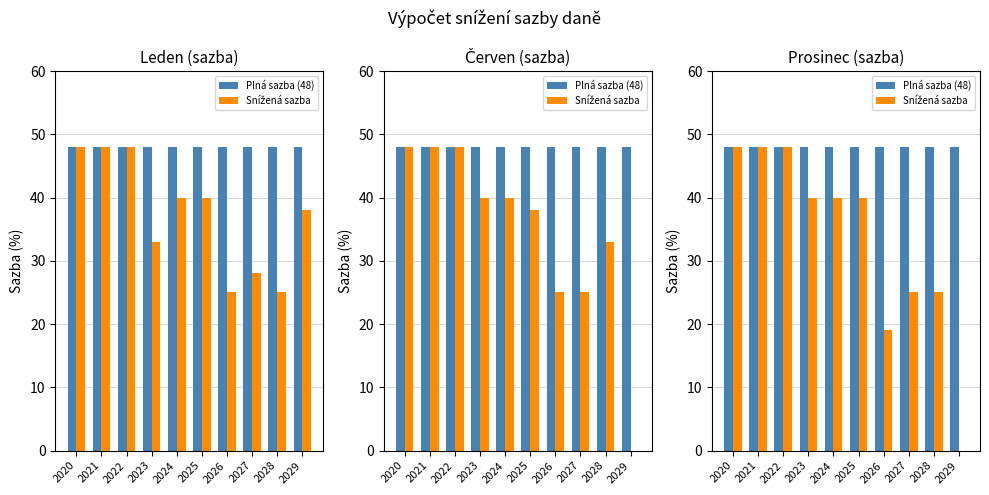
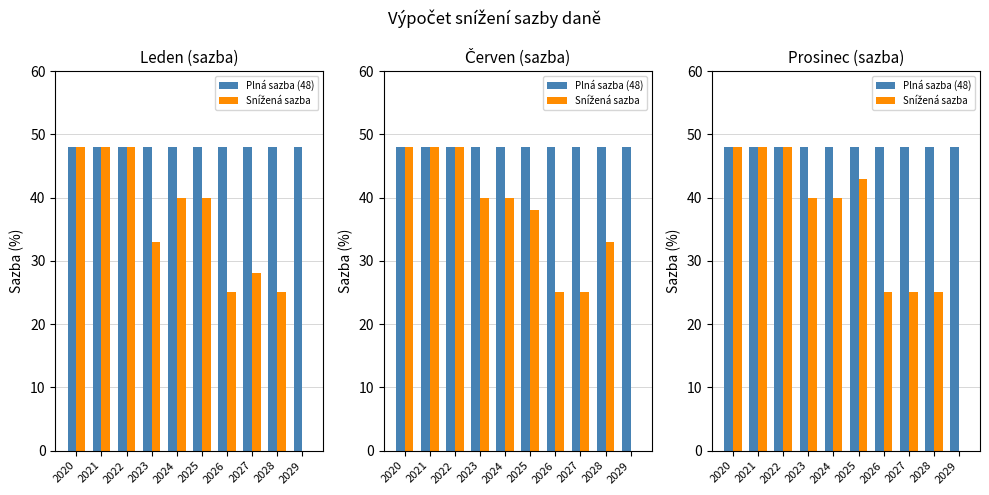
Leden (sazba), Snížená sazba, 2029: 38 -> 0
Prosinec (sazba), Snížená sazba, 2025: 40 -> 43
Prosinec (sazba), Snížená sazba, 2026: 19 -> 25
